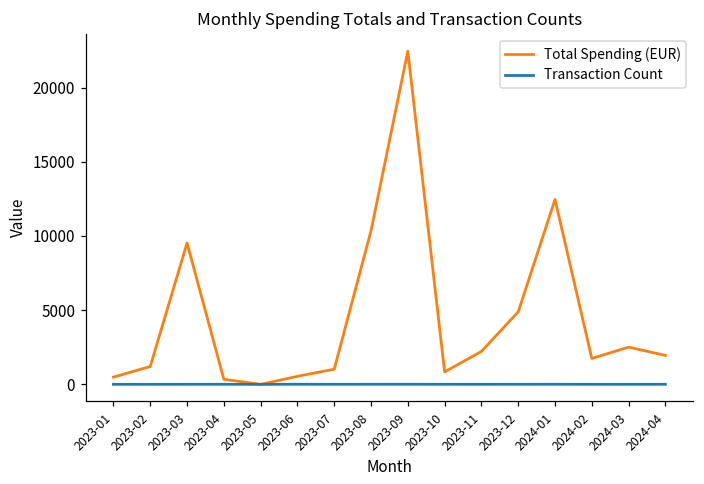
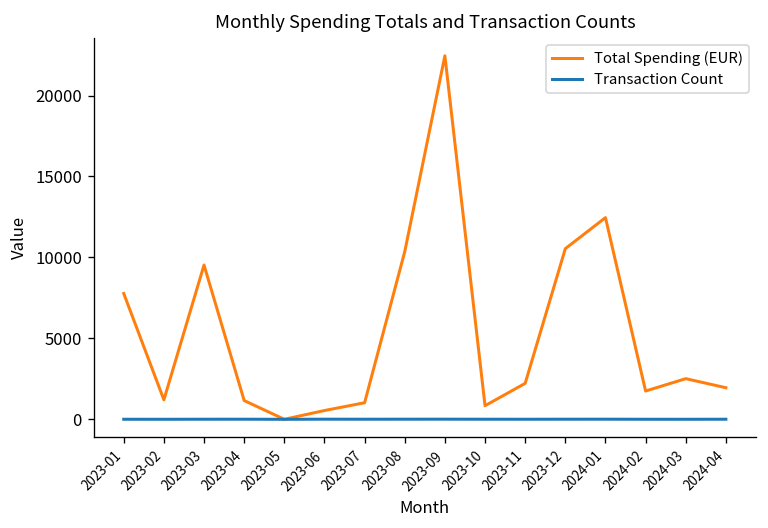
Total Spending (EUR), 2023-01: 500 -> 7800
Total Spending (EUR), 2023-04: 300 -> 1200
Total Spending (EUR), 2023-12: 4900 -> 10500
